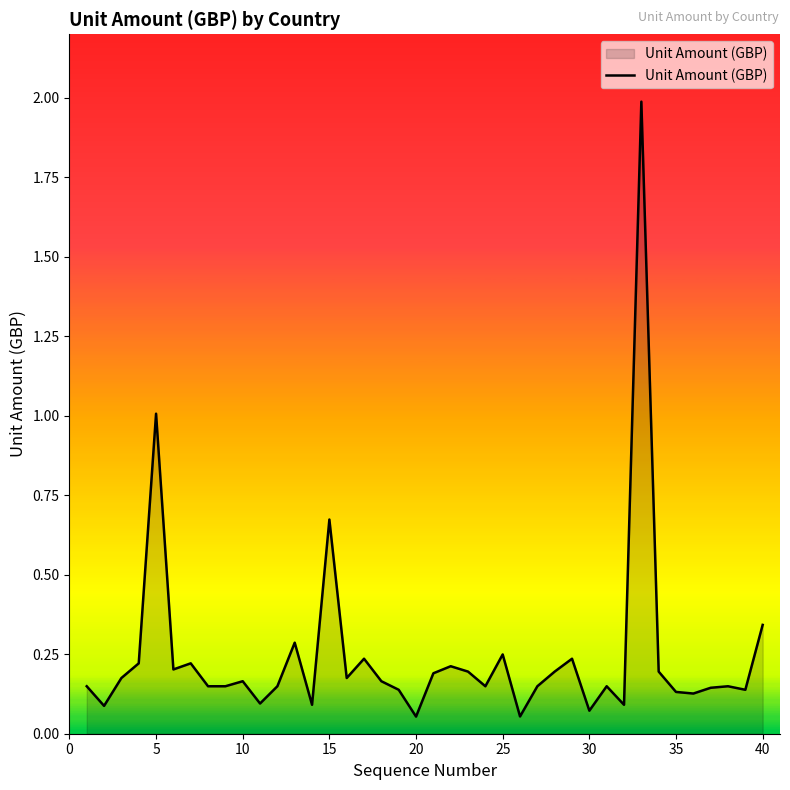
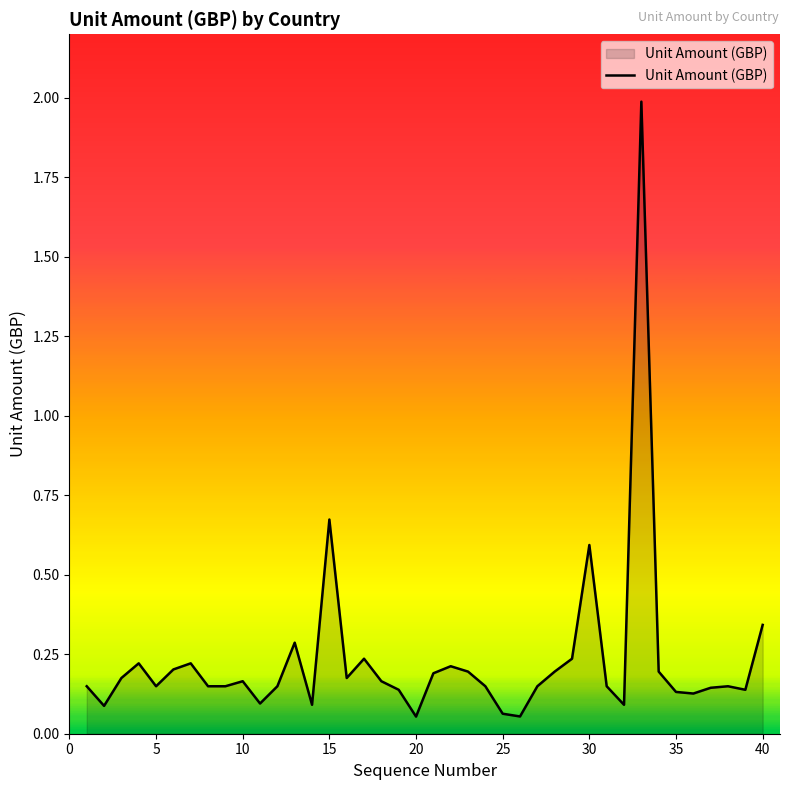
5: 1.01 -> 0.15
25: 0.25 -> 0.06
30: 0.07 -> 0.59
